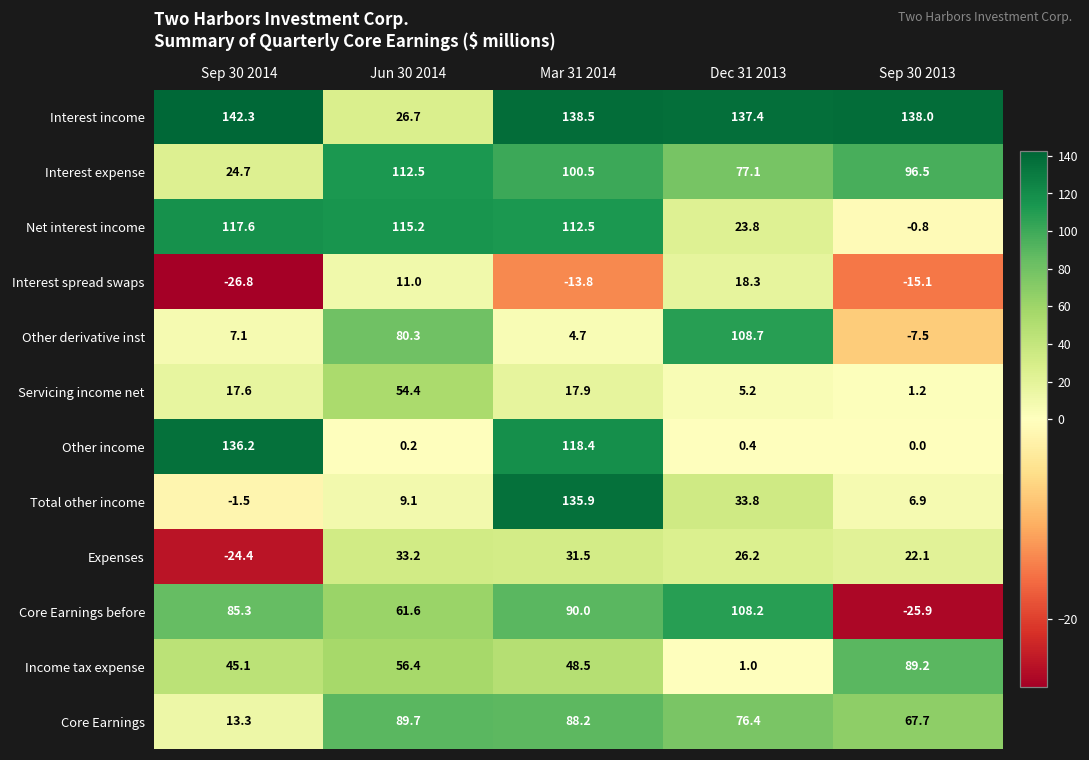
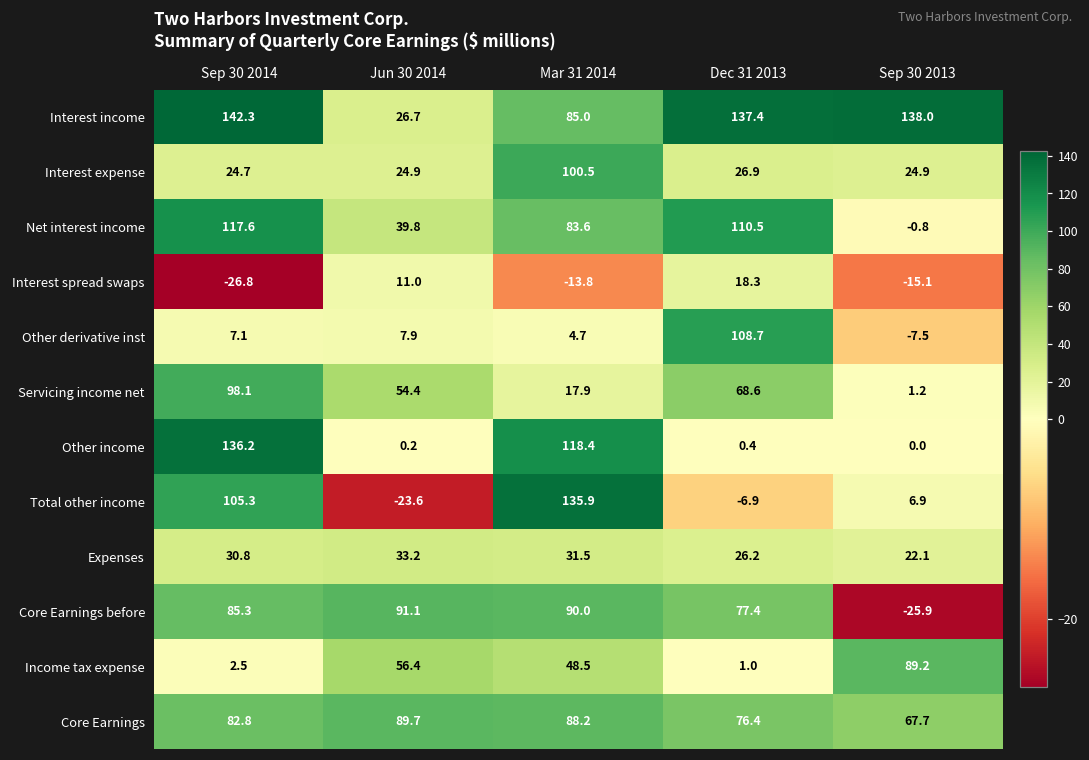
Interest income, Mar 31 2014: 138.5 -> 85.0
Interest expense, Jun 30 2014: 112.5 -> 24.9
Interest expense, Dec 31 2013: 77.1 -> 26.9
Interest expense, Sep 30 2013: 96.5 -> 24.9
Net interest income, Jun 30 2014: 115.2 -> 39.8
Net interest income, Mar 31 2014: 112.5 -> 83.6
Net interest income, Dec 31 2013: 23.8 -> 110.5
Other derivative inst, Jun 30 2014: 80.3 -> 7.9
Servicing income net, Sep 30 2014: 17.6 -> 98.1
Servicing income net, Dec 31 2013: 5.2 -> 68.6
Total other income, Sep 30 2014: -1.5 -> 105.3
Total other income, Jun 30 2014: 9.1 -> -23.6
Total other income, Dec 31 2013: 33.8 -> -6.9
Expenses, Sep 30 2014: -24.4 -> 30.8
Core Earnings before, Jun 30 2014: 61.6 -> 91.1
Core Earnings before, Dec 31 2013: 108.2 -> 77.4
Income tax expense, Sep 30 2014: 45.1 -> 2.5
Core Earnings, Sep 30 2014: 13.3 -> 82.8
